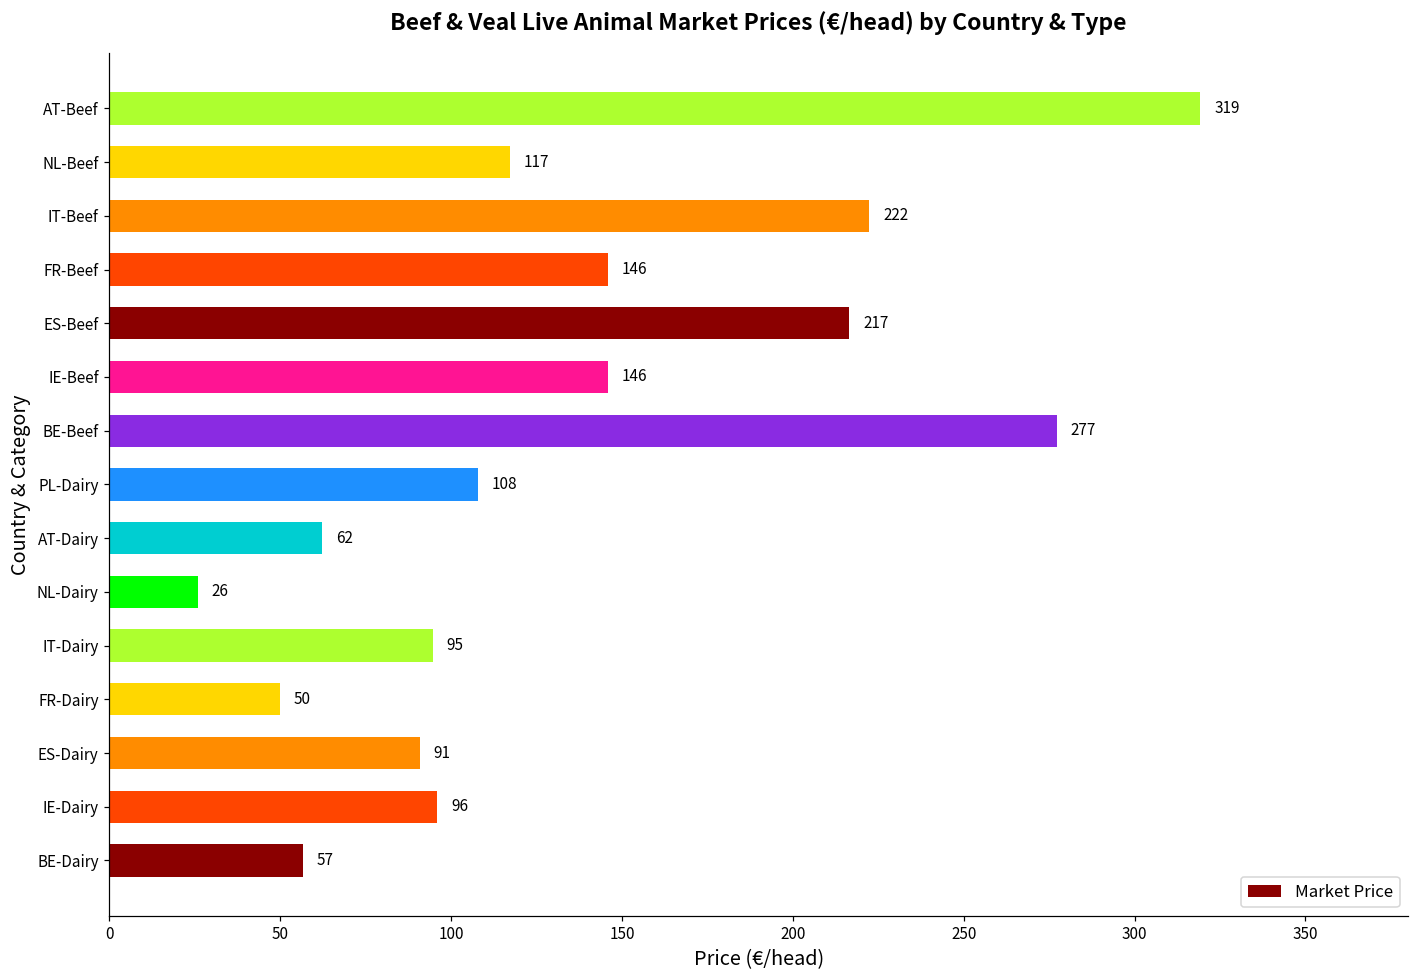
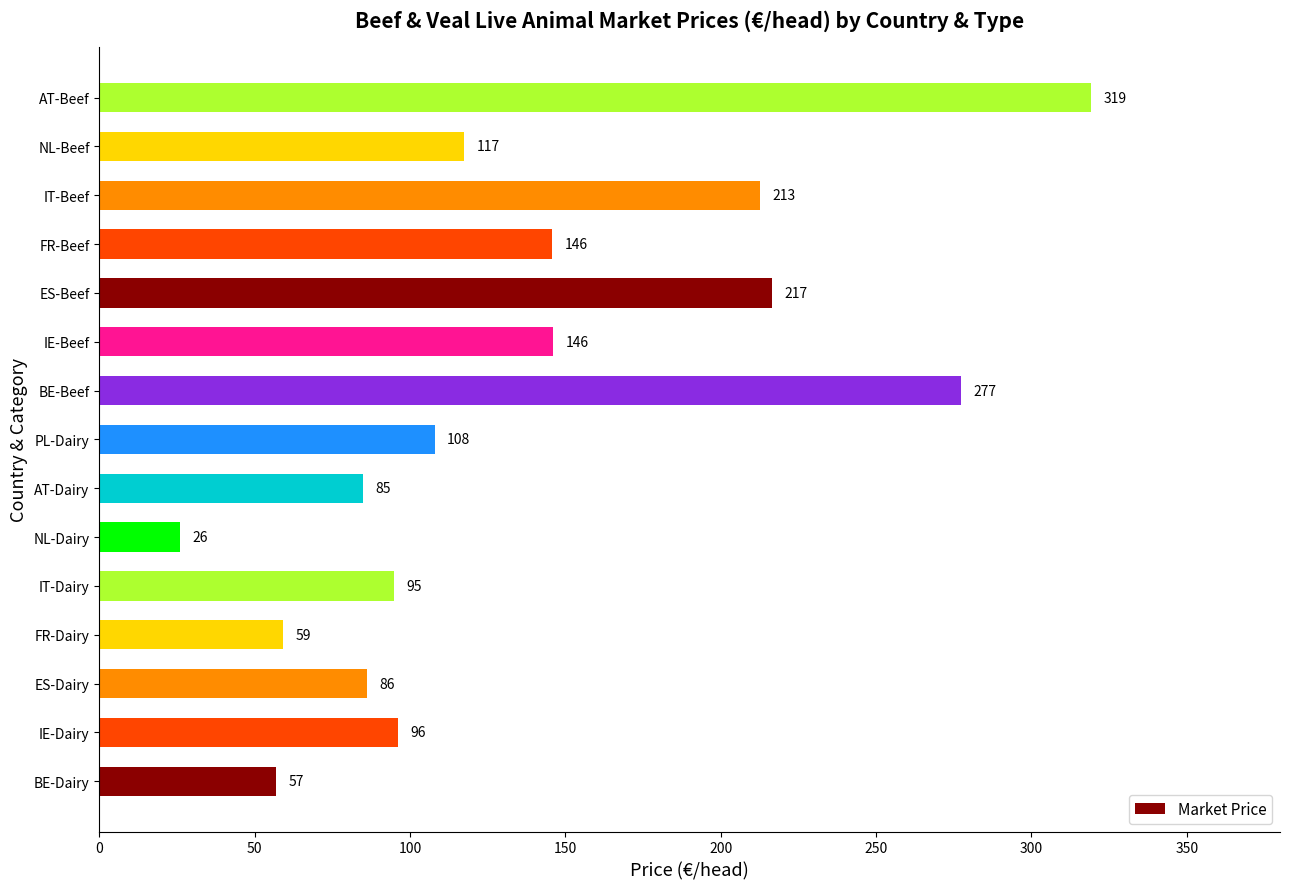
IT-Beef: 222 -> 213
AT-Dairy: 62 -> 85
FR-Dairy: 50 -> 59
ES-Dairy: 91 -> 86
